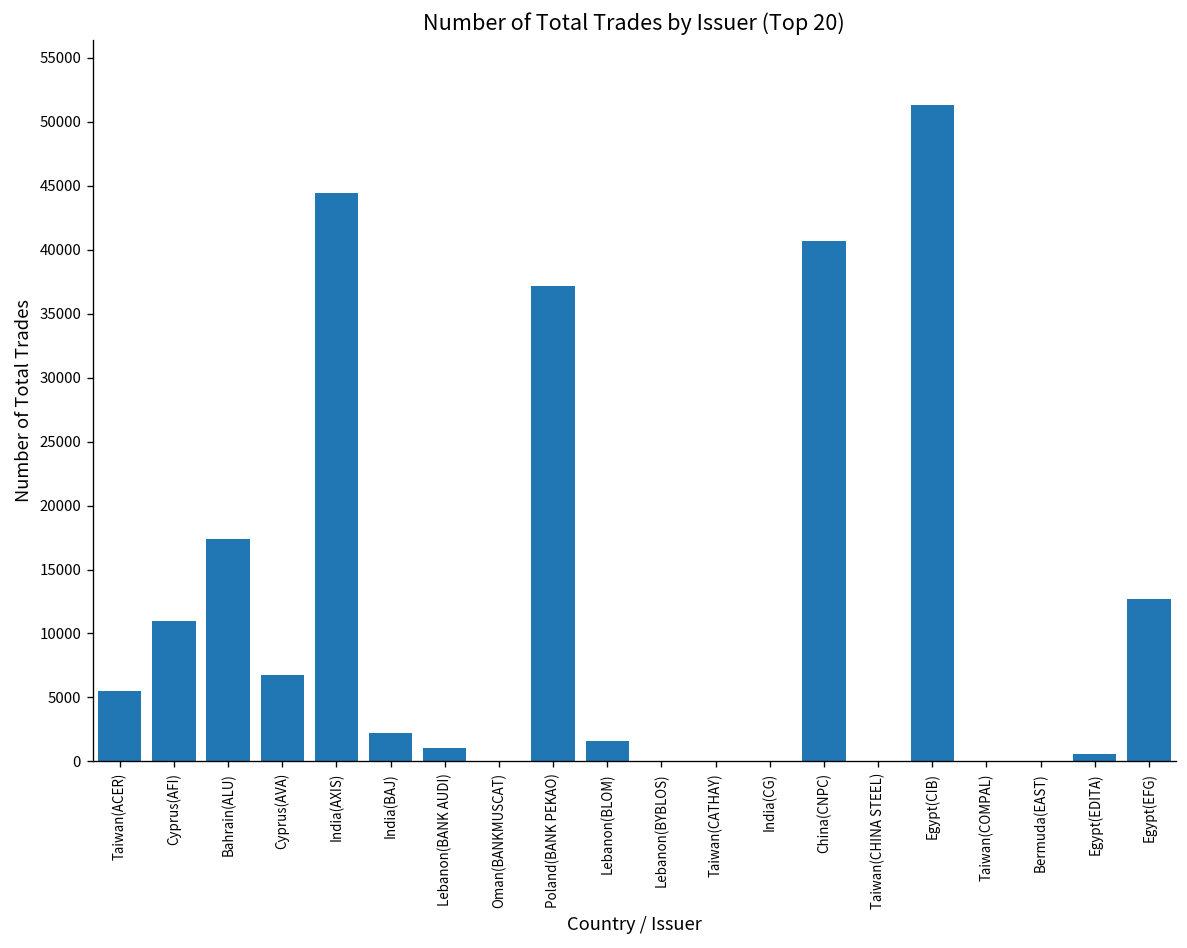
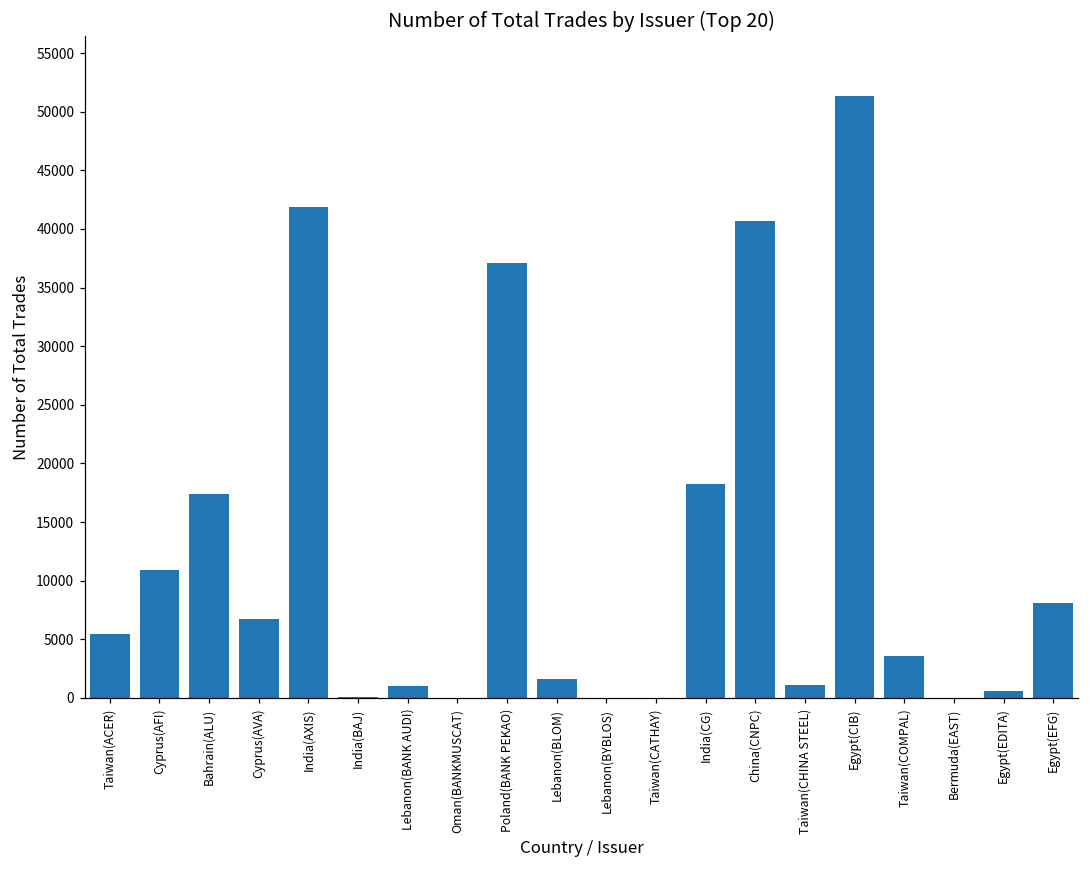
India(AXIS): 44500 -> 41900
India(BAJ): 2200 -> 100
India(CG): 0 -> 18200
Taiwan(CHINA STEEL): 0 -> 1100
Taiwan(COMPAL): 0 -> 3600
Egypt(EFG): 12700 -> 8100
